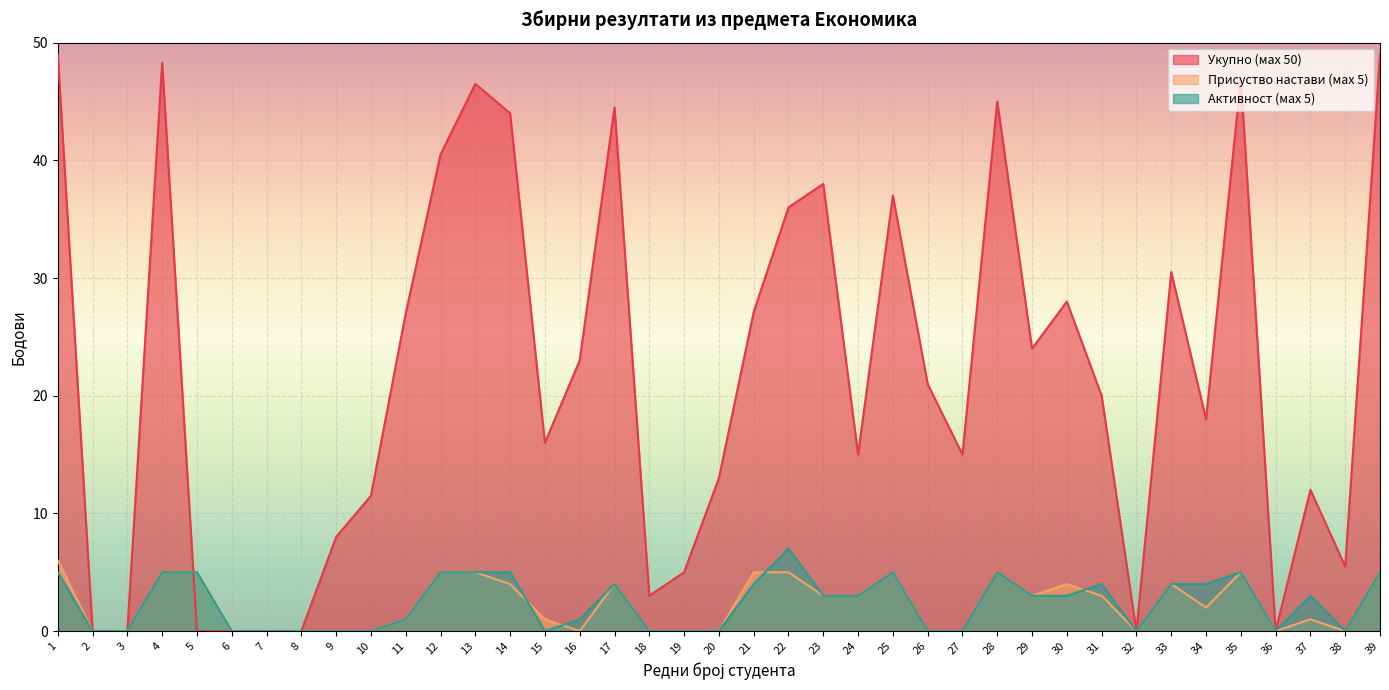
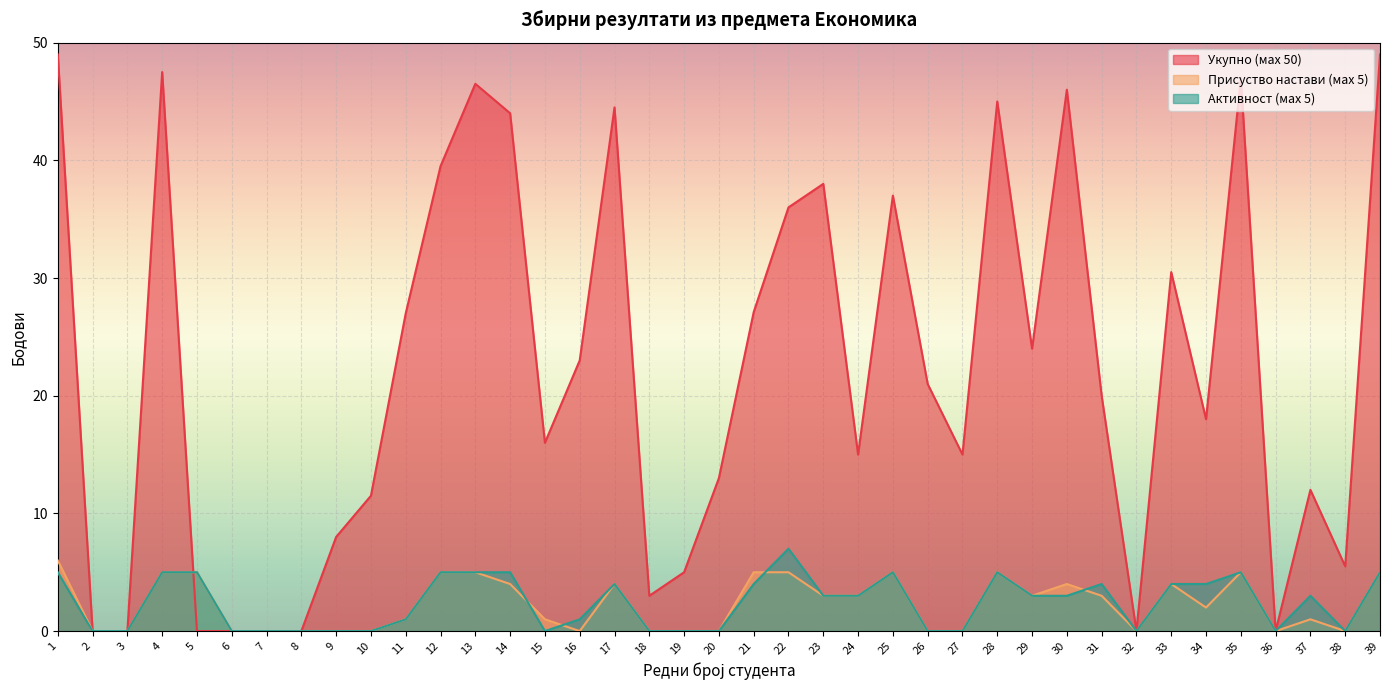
Укупно (мах 50), 4: 48.3 -> 47.5
Укупно (мах 50), 12: 40.5 -> 39.5
Укупно (мах 50), 30: 28 -> 46
